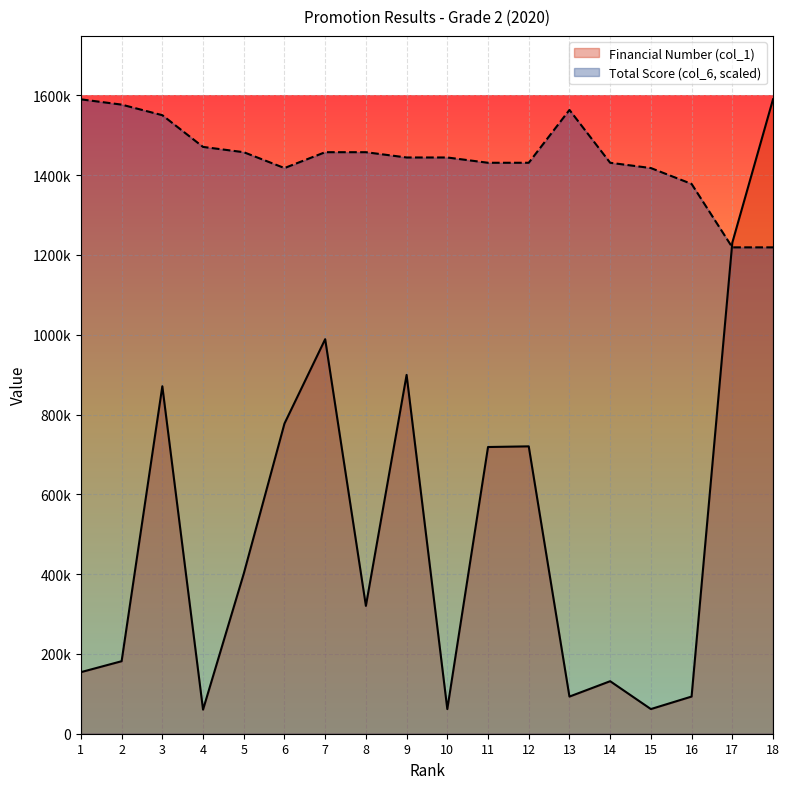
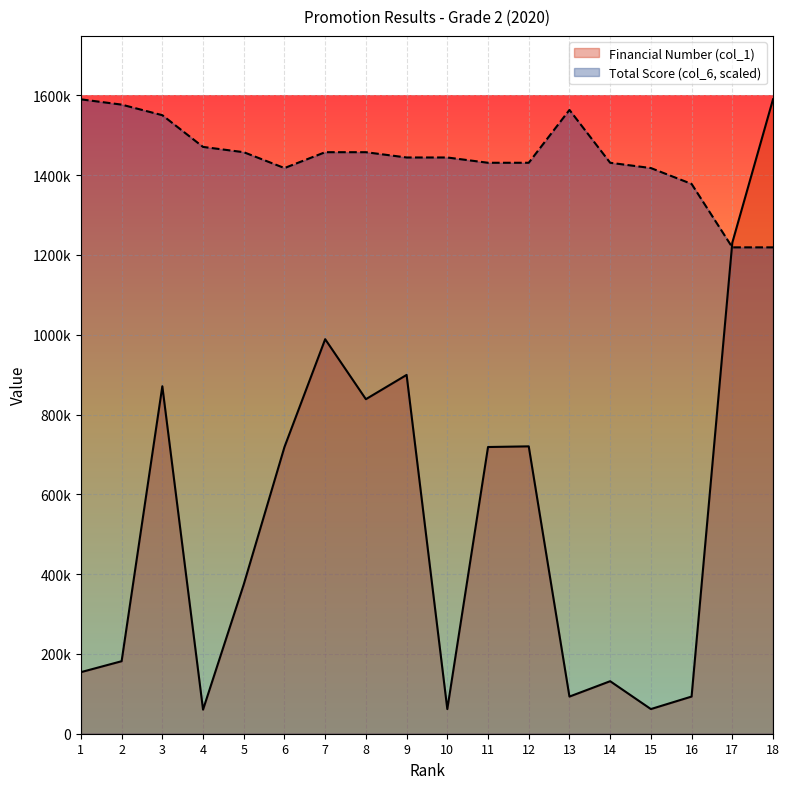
Financial Number (col_1), 5: 400000 -> 370000
Financial Number (col_1), 6: 780000 -> 720000
Financial Number (col_1), 8: 320000 -> 840000
